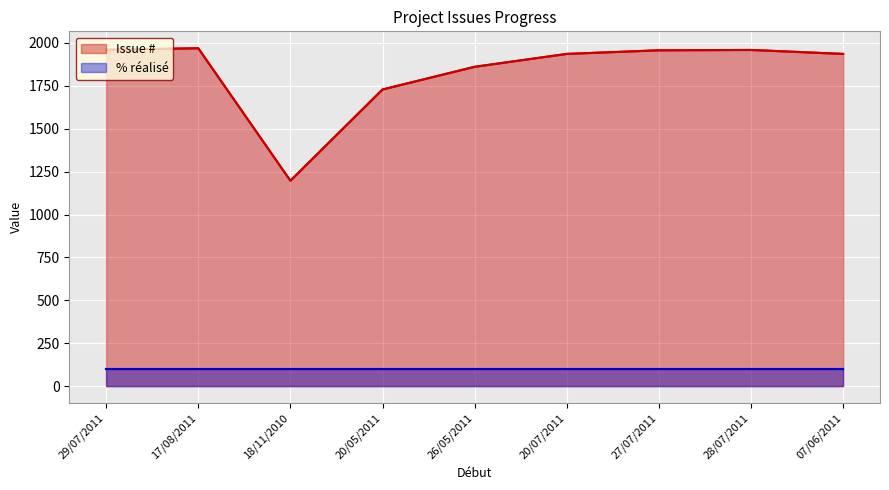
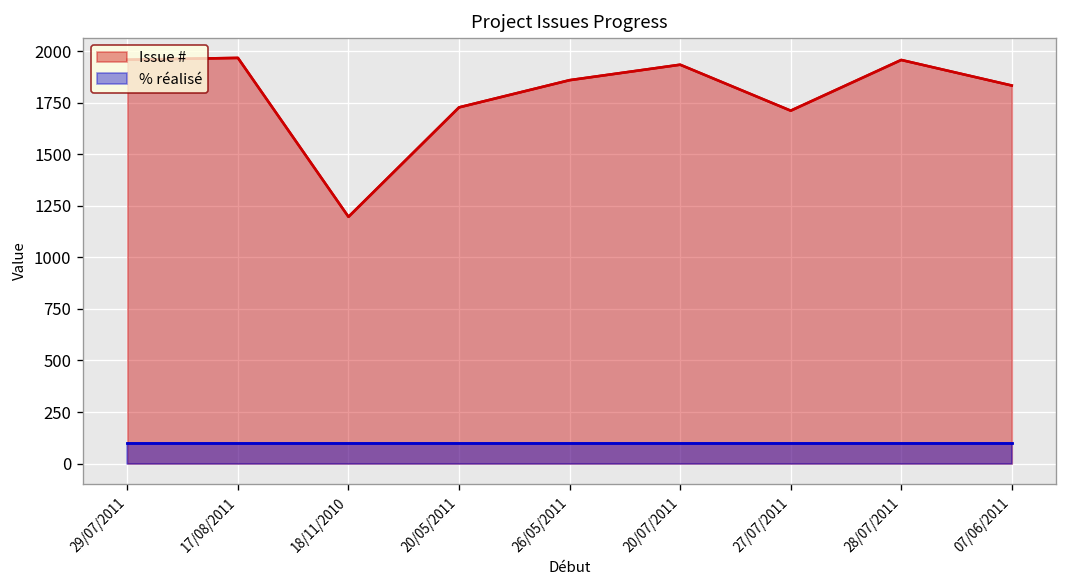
Issue #, 27/07/2011: 1960 -> 1710
Issue #, 07/06/2011: 1940 -> 1830
